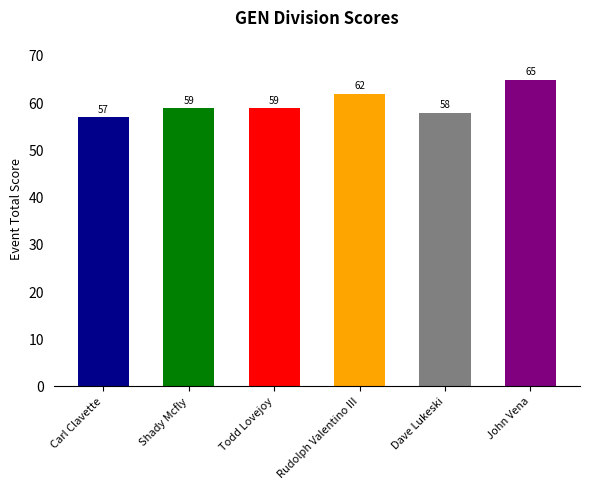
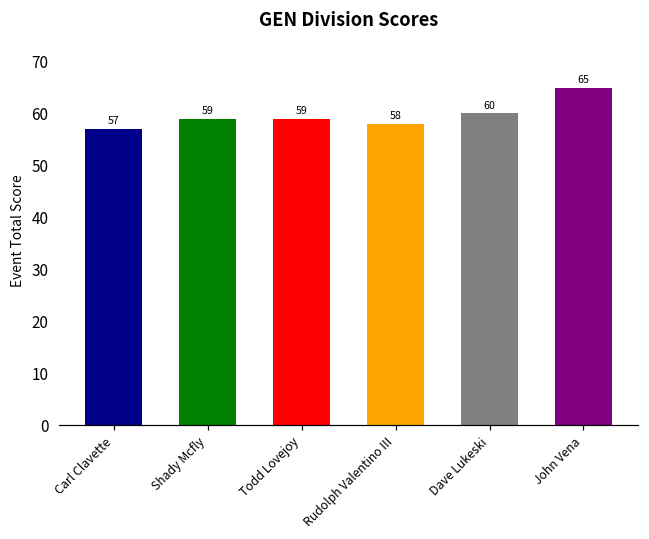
Rudolph Valentino III: 62 -> 58
Dave Lukeski: 58 -> 60
